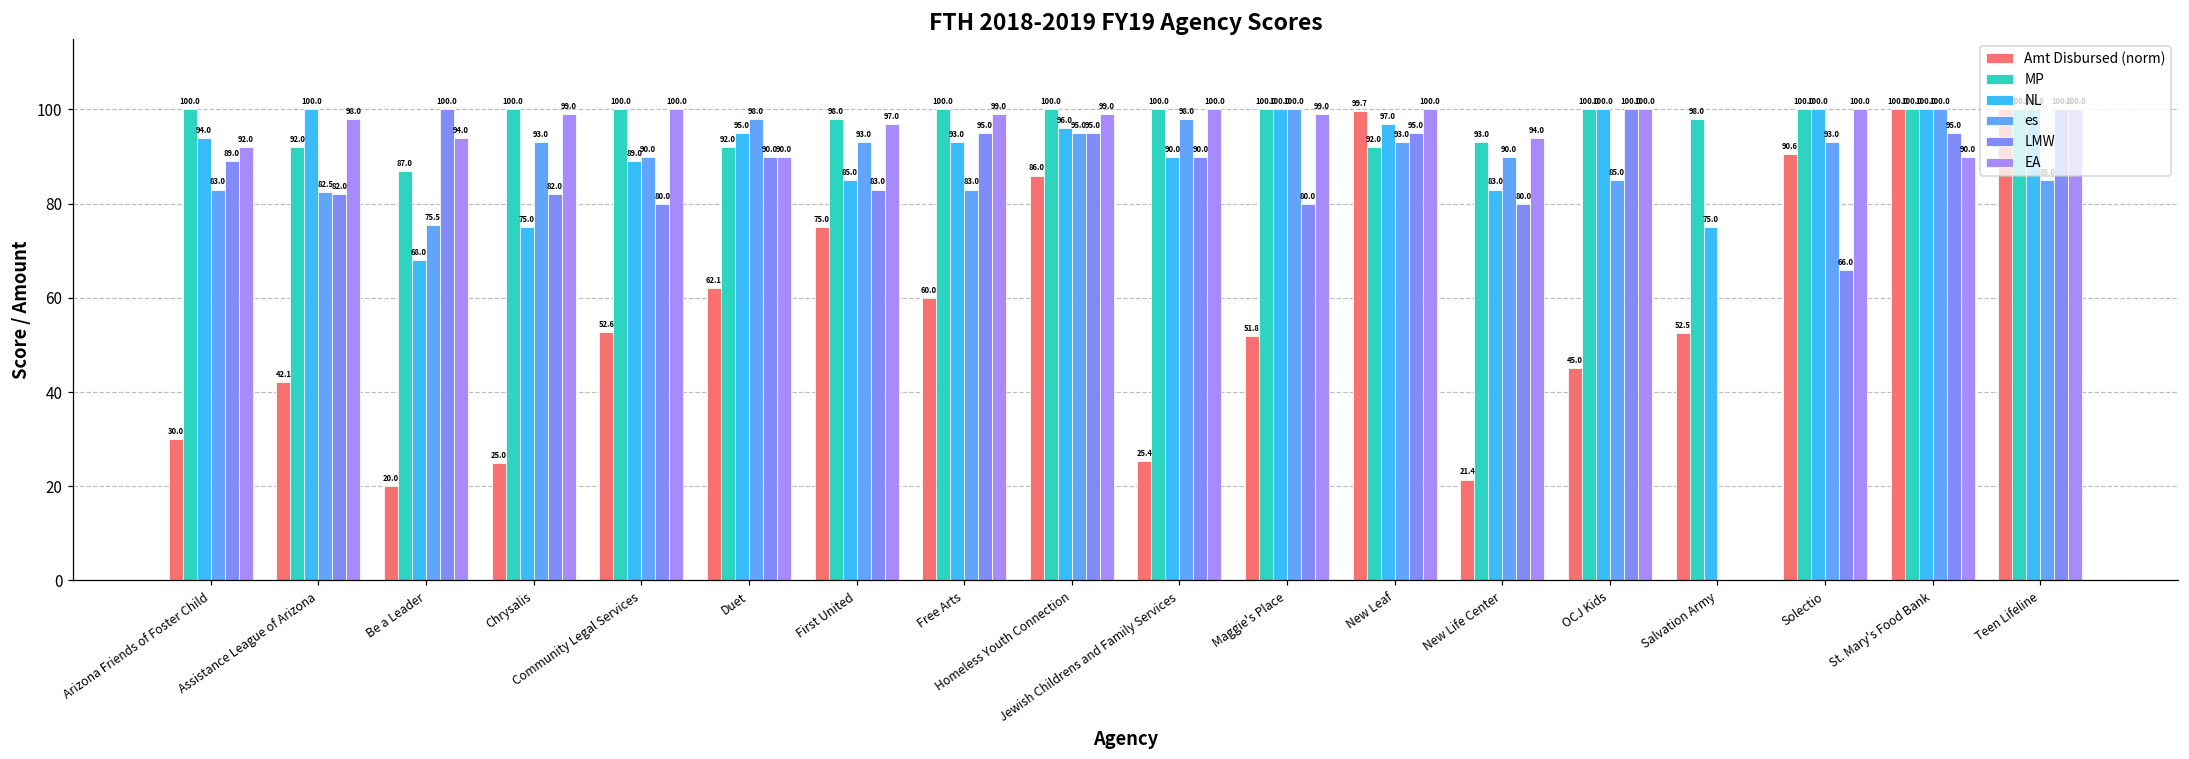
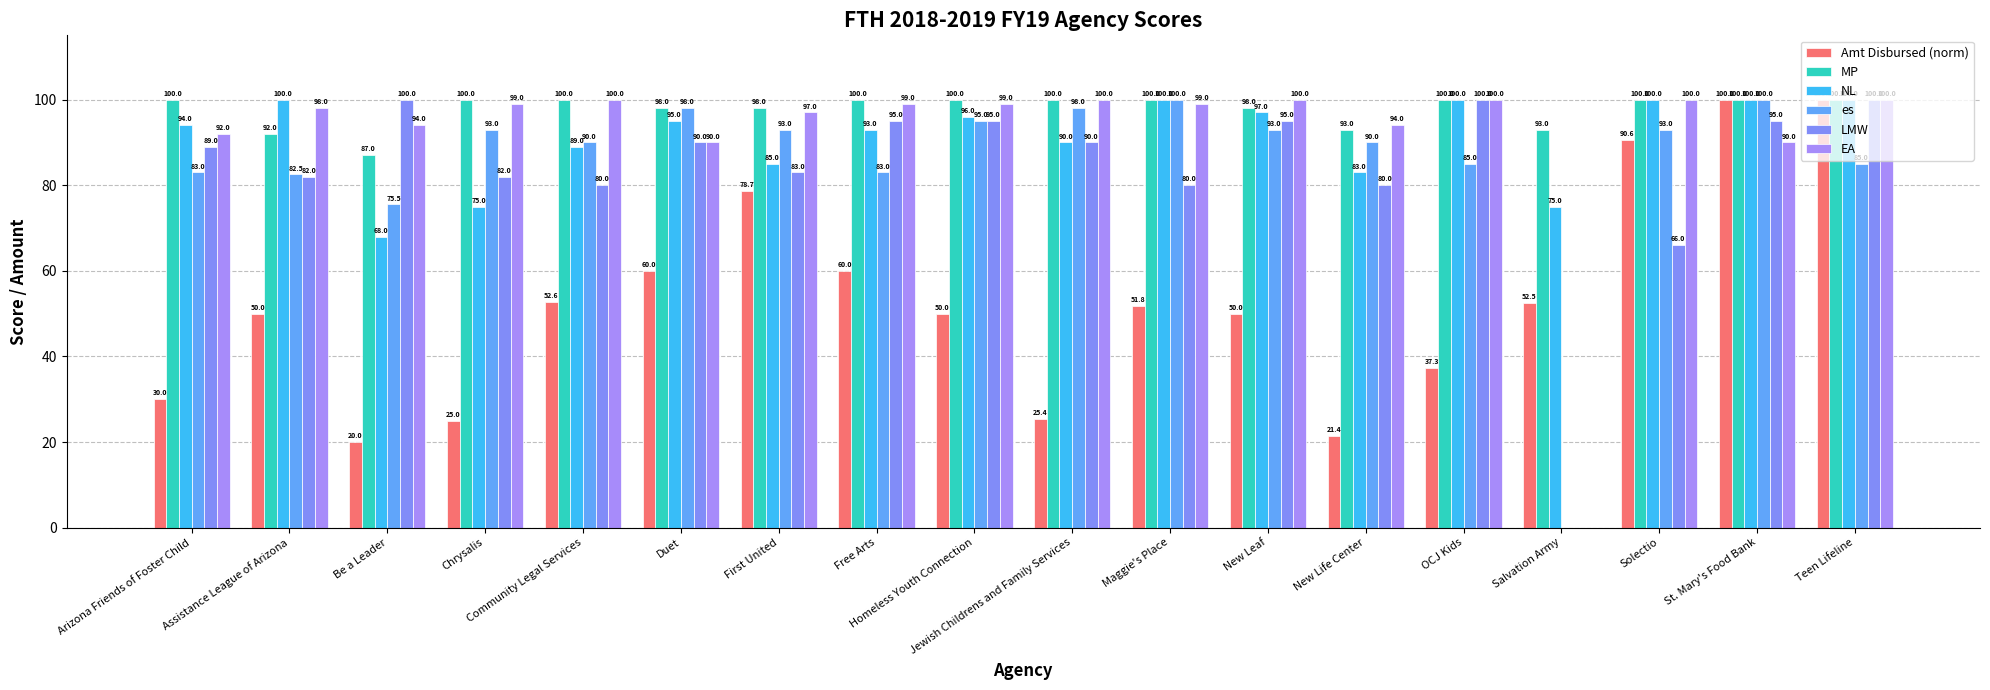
Amt Disbursed (norm), Assistance League of Arizona: 42.1 -> 50.0
Amt Disbursed (norm), Duet: 62.1 -> 60.0
MP, Duet: 92.0 -> 98.0
Amt Disbursed (norm), First United: 75.0 -> 78.7
Amt Disbursed (norm), Homeless Youth Connection: 86.0 -> 50.0
Amt Disbursed (norm), New Leaf: 99.7 -> 50.0
MP, New Leaf: 92.0 -> 98.0
Amt Disbursed (norm), OCJ Kids: 45.0 -> 37.3
MP, Salvation Army: 98.0 -> 93.0
